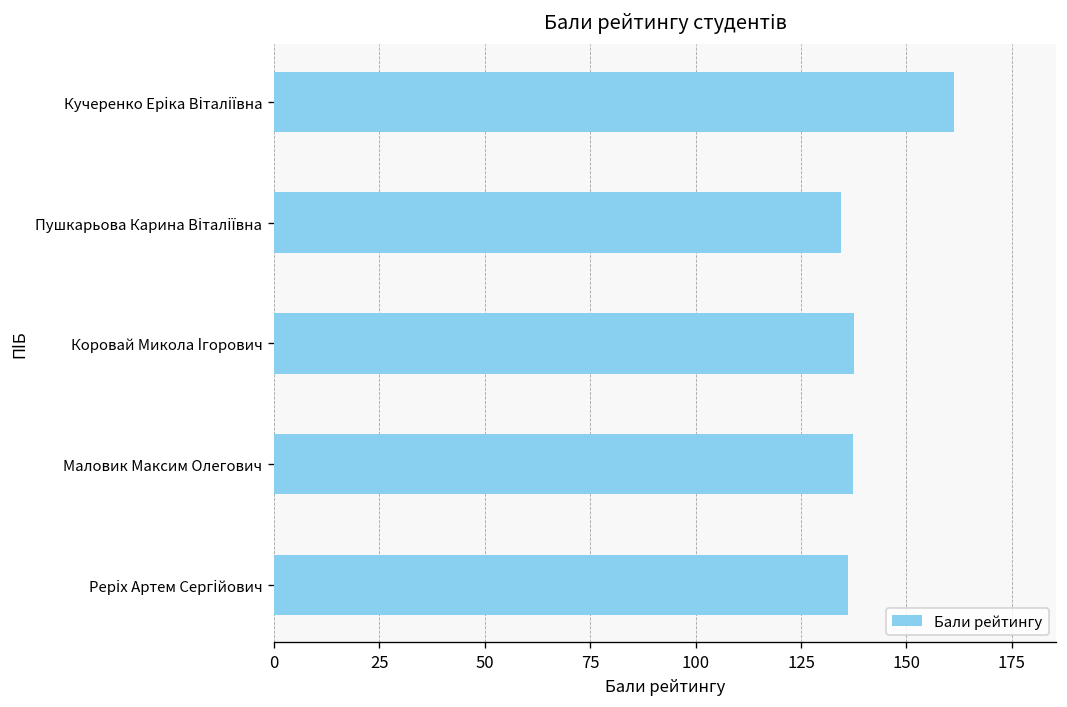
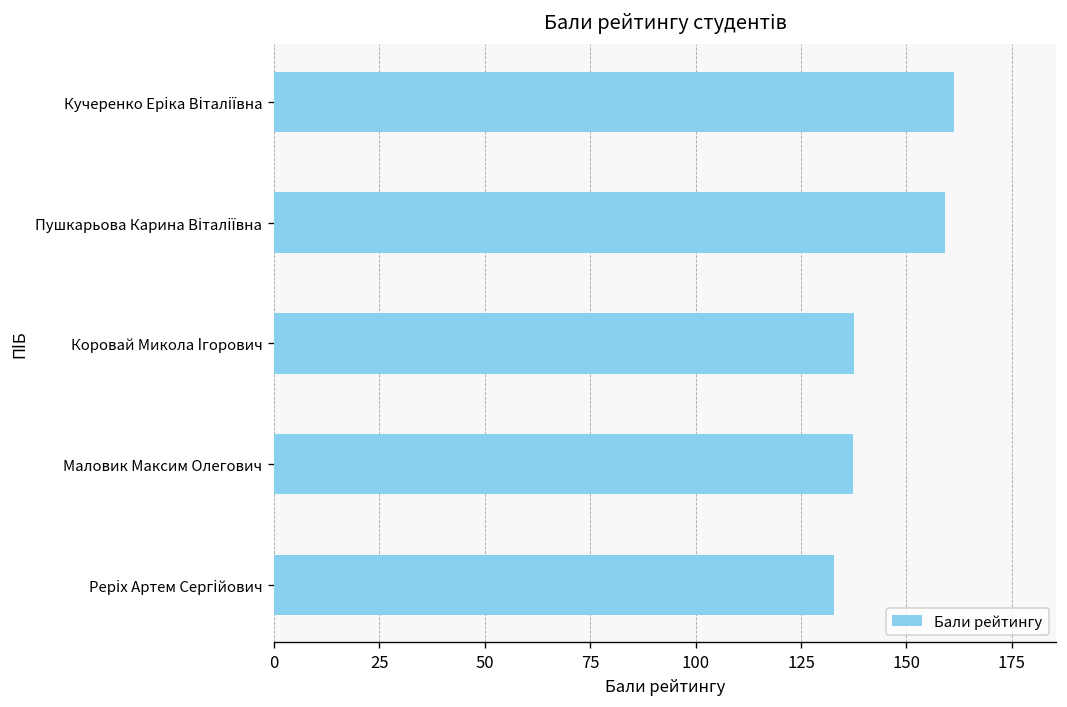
Пушкарьова Карина Віталіївна: 134 -> 159
Реріх Артем Сергійович: 136 -> 133
